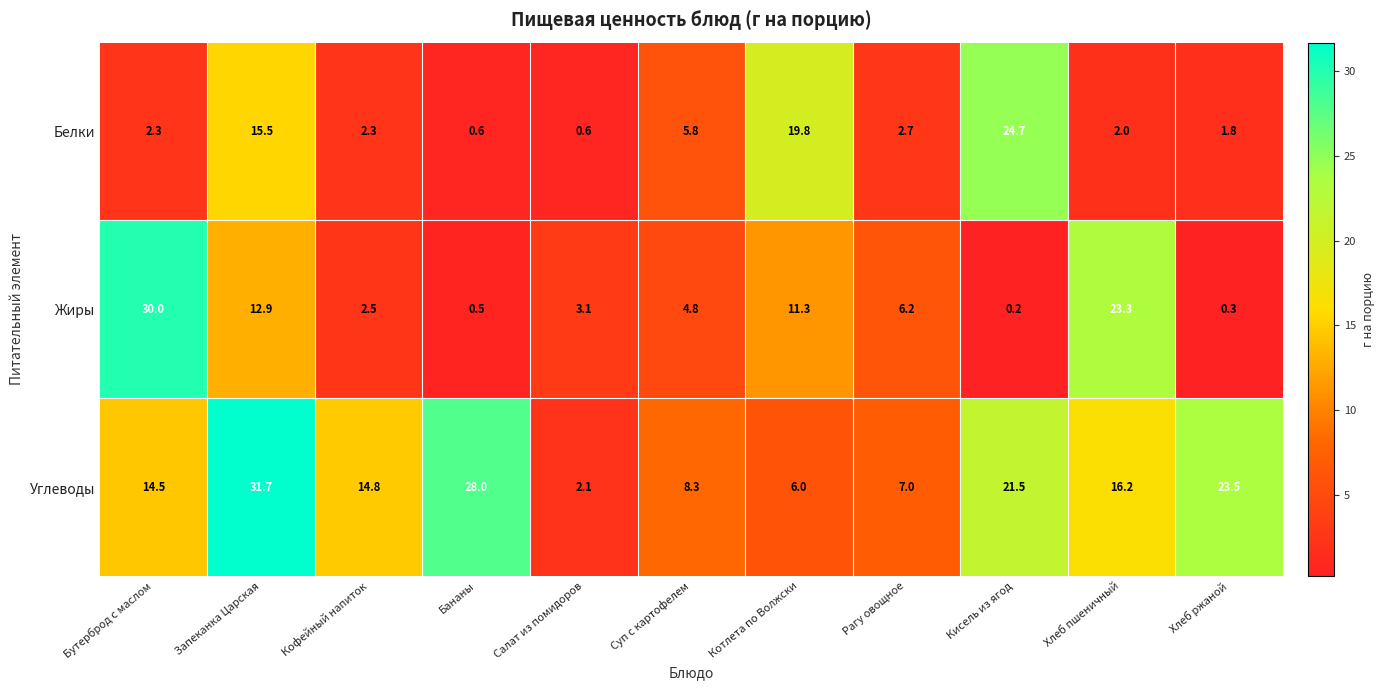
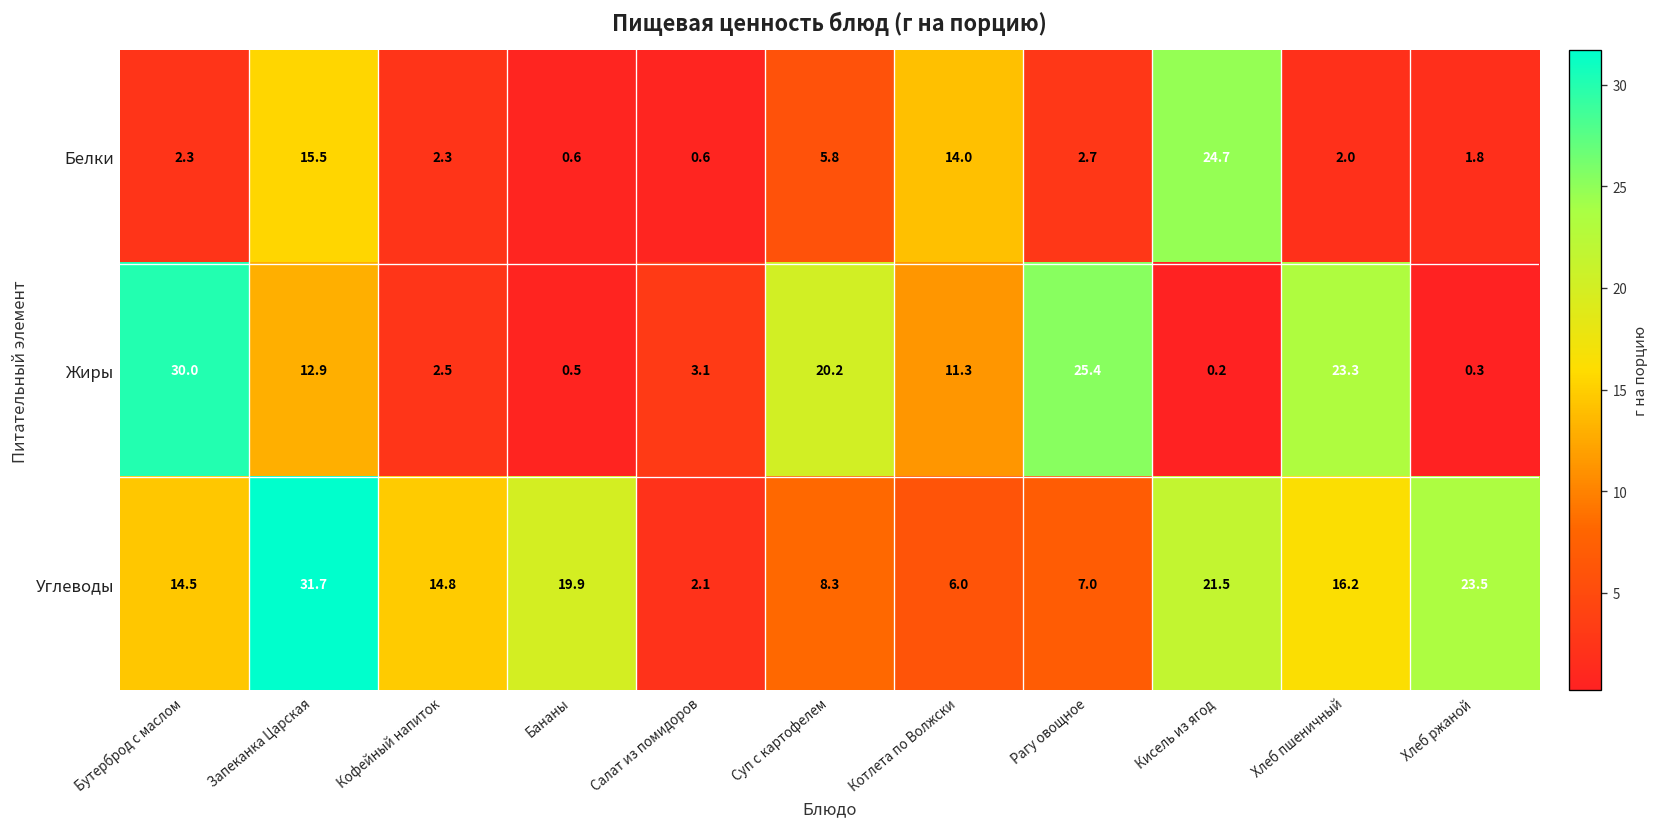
Белки, Котлета по Волжски: 19.8 -> 14.0
Жиры, Суп с картофелем: 4.8 -> 20.2
Жиры, Рагу овощное: 6.2 -> 25.4
Углеводы, Бананы: 28.0 -> 19.9
